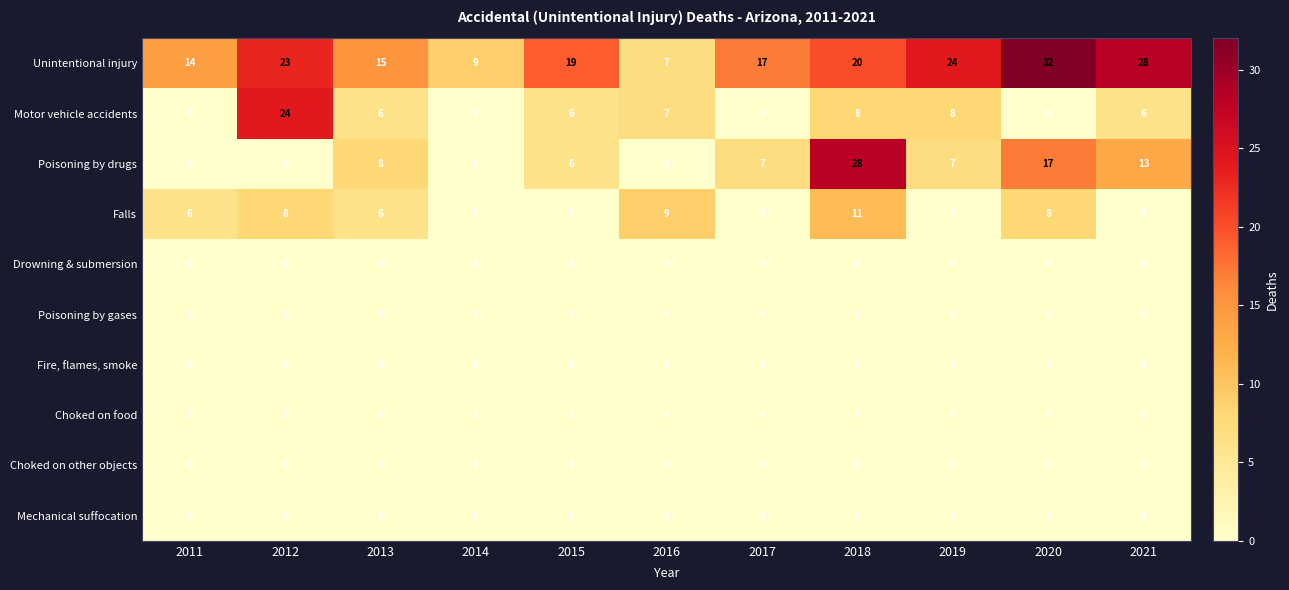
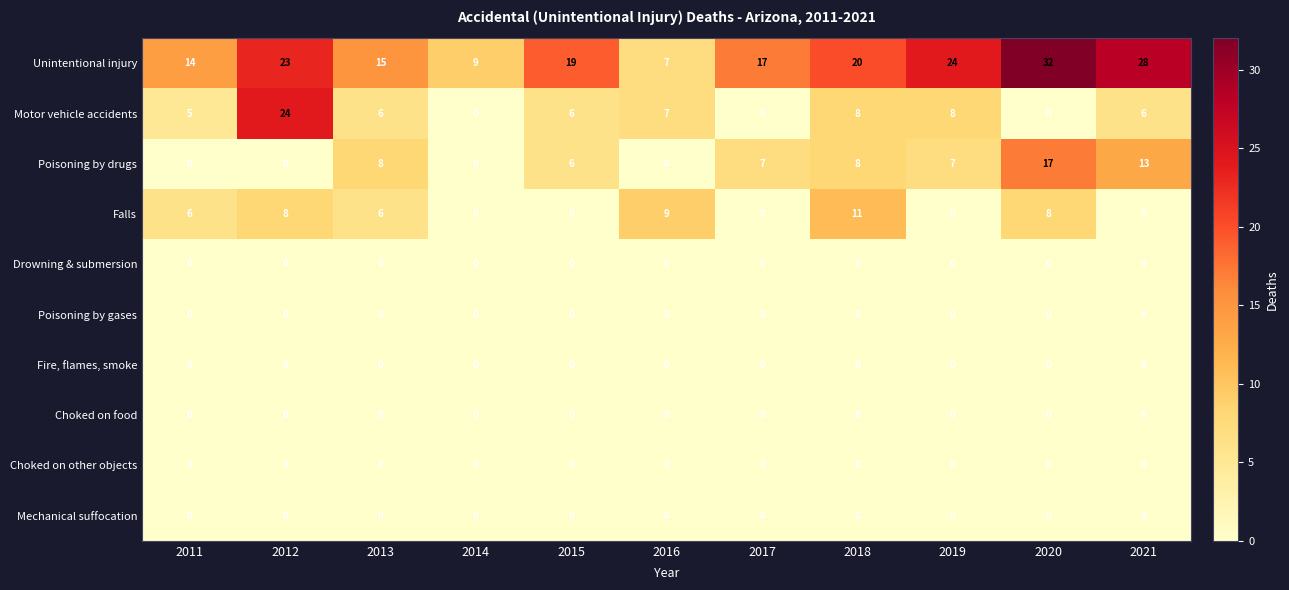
Motor vehicle accidents, 2011: 0 -> 5
Poisoning by drugs, 2018: 28 -> 8
